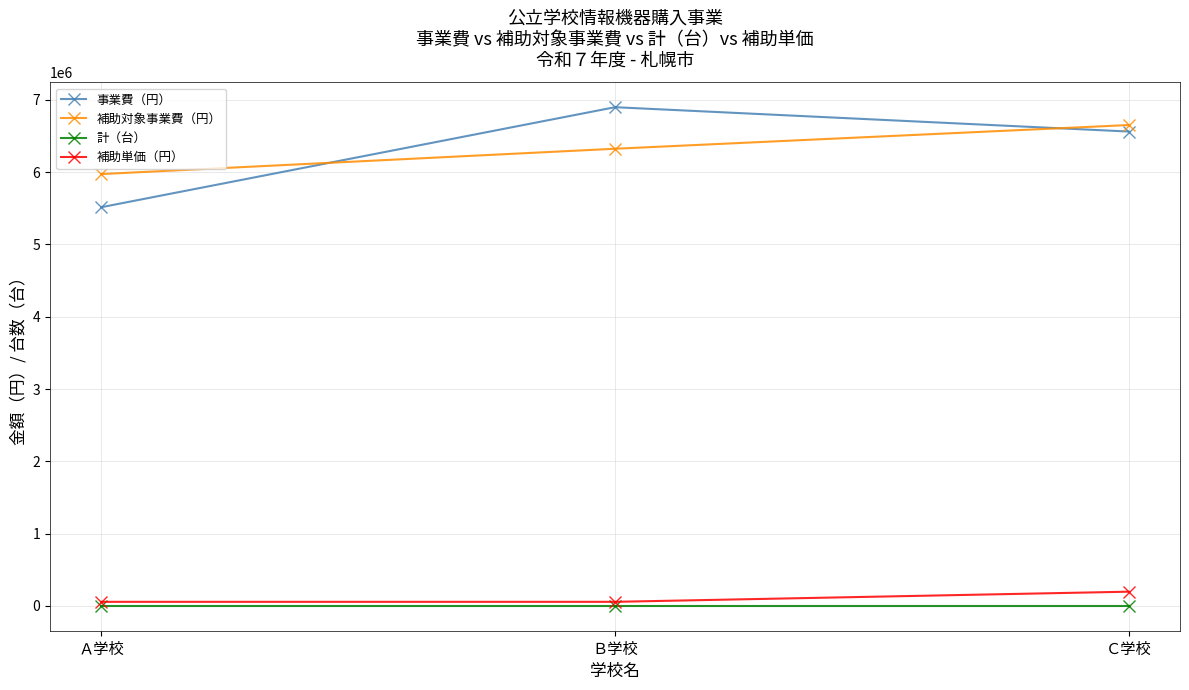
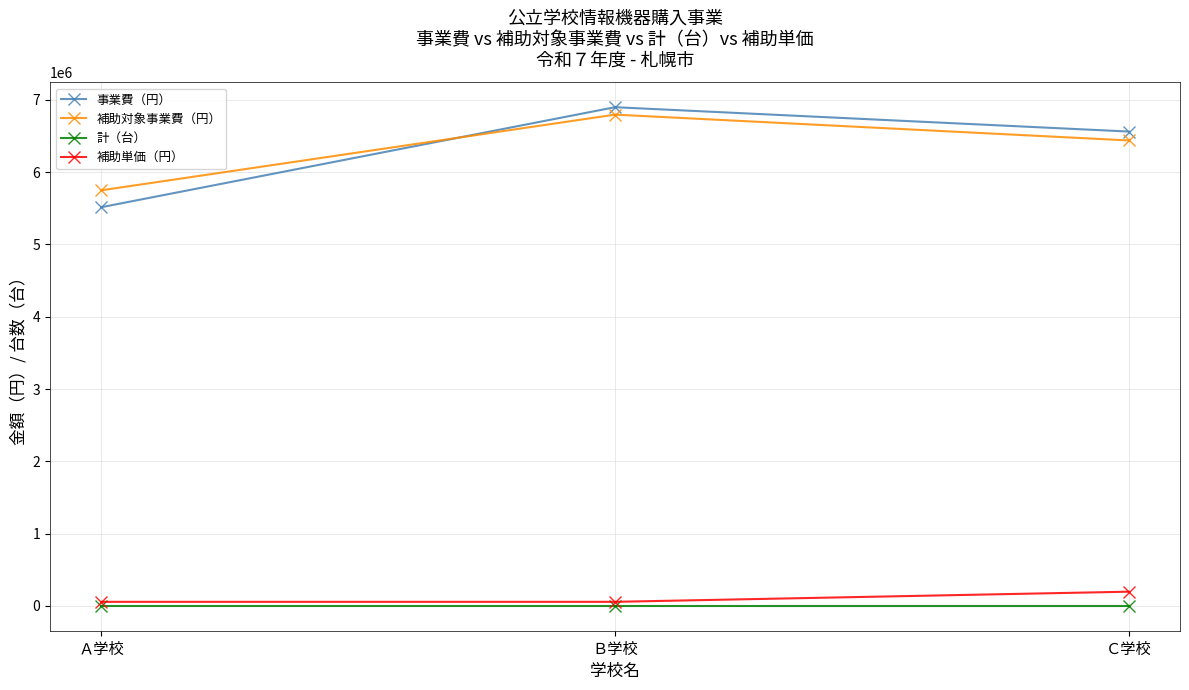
補助対象事業費（円）, Ａ学校: 6000000 -> 5800000
補助対象事業費（円）, Ｂ学校: 6300000 -> 6800000
補助対象事業費（円）, Ｃ学校: 6700000 -> 6400000
